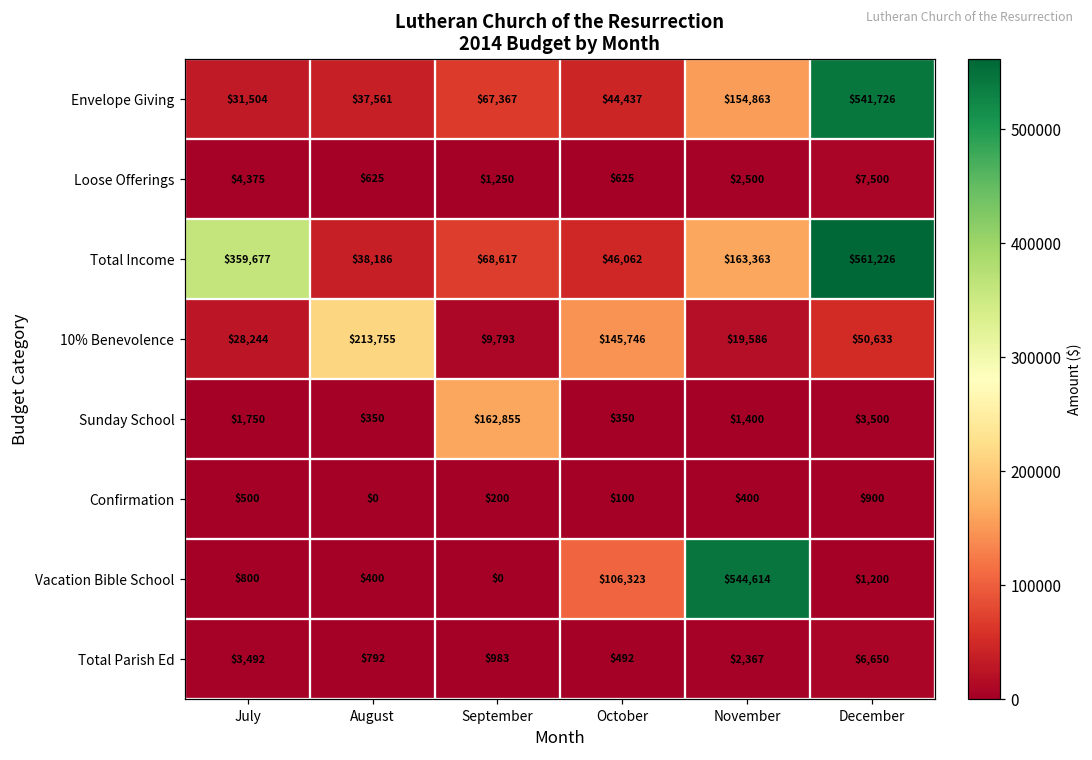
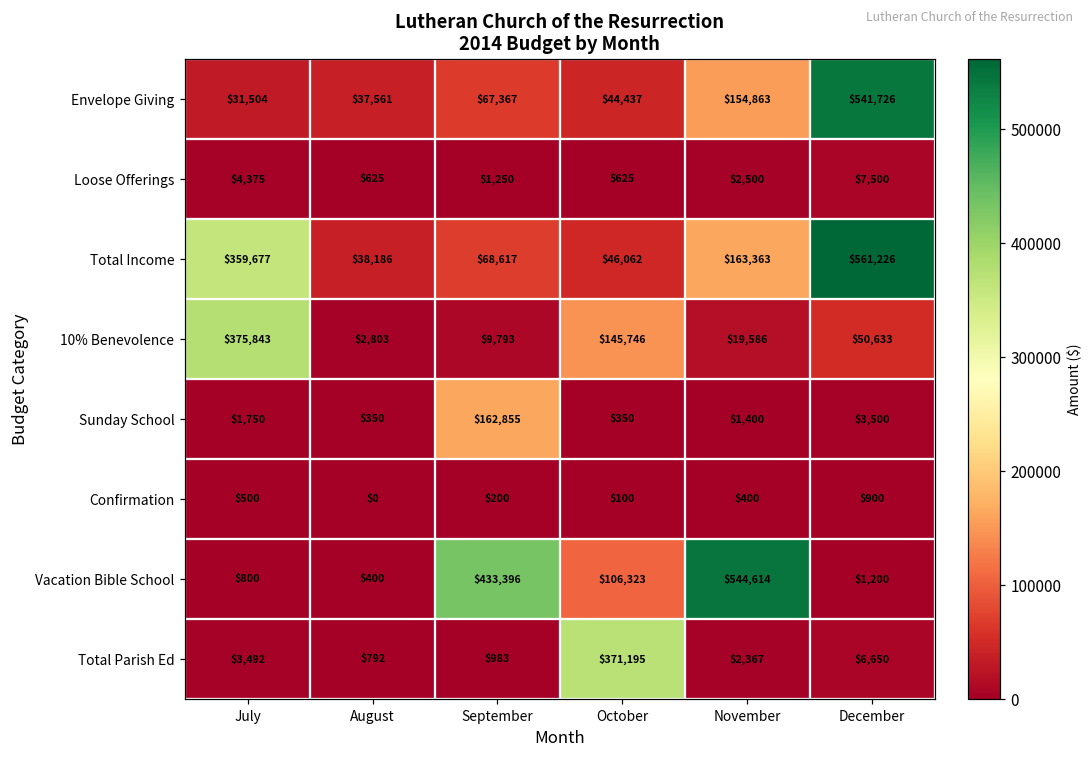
10% Benevolence, July: $28,244 -> $375,843
10% Benevolence, August: $213,755 -> $2,803
Vacation Bible School, September: $0 -> $433,396
Total Parish Ed, October: $492 -> $371,195
